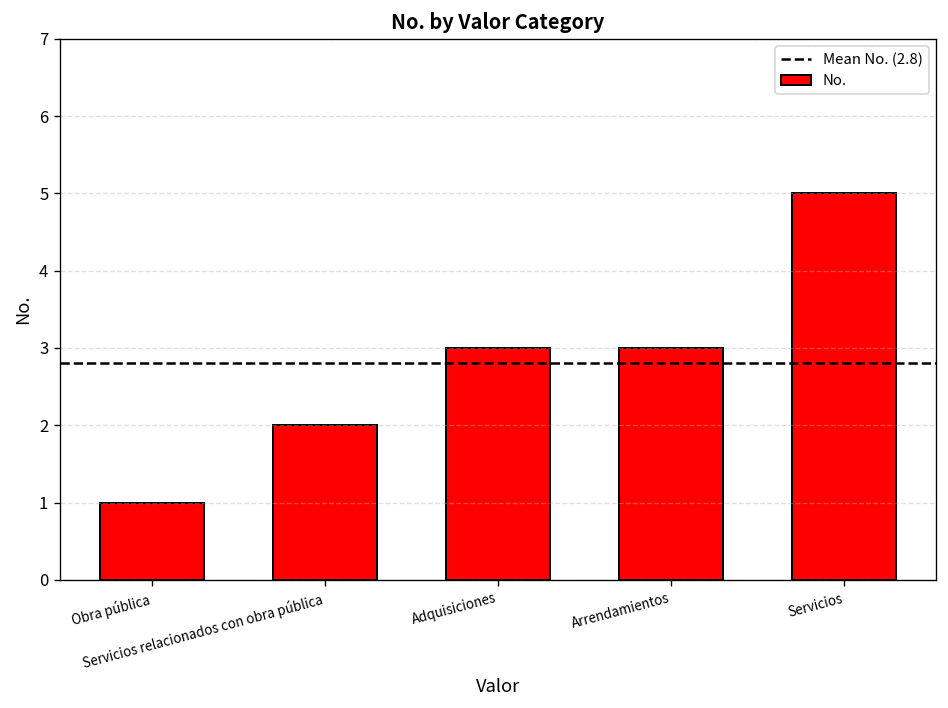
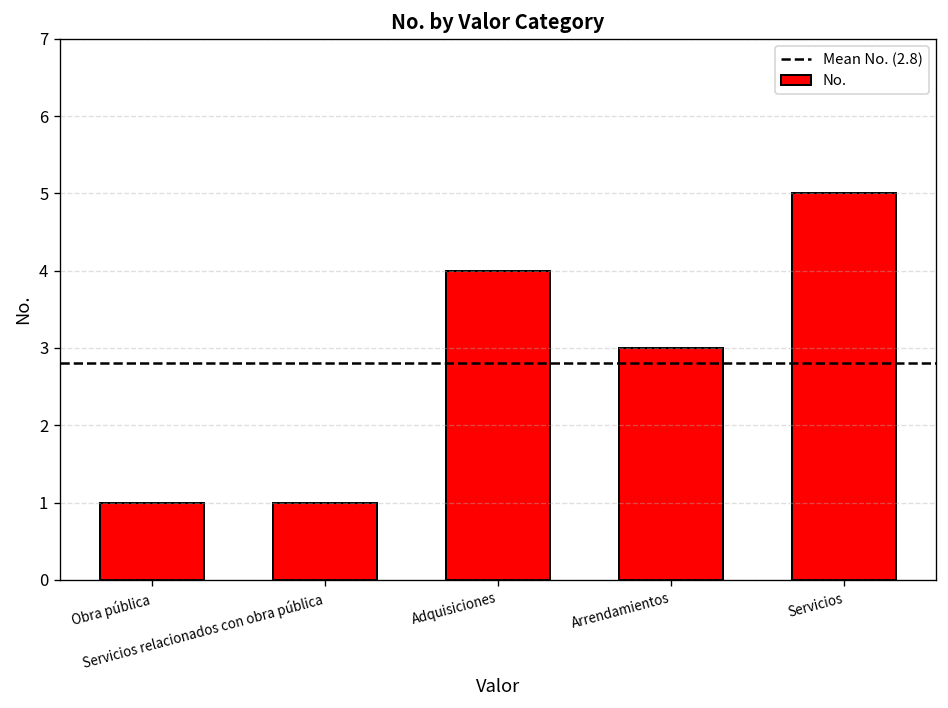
Servicios relacionados con obra pública: 2 -> 1
Adquisiciones: 3 -> 4
